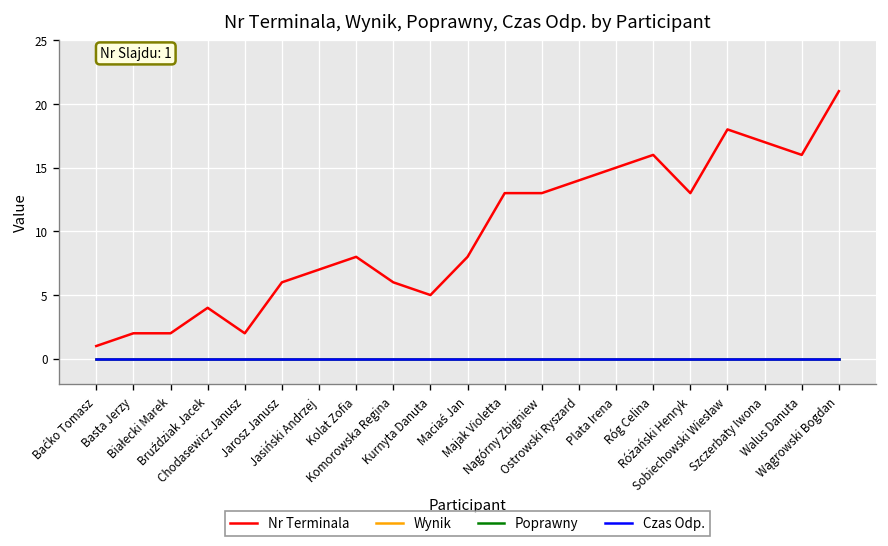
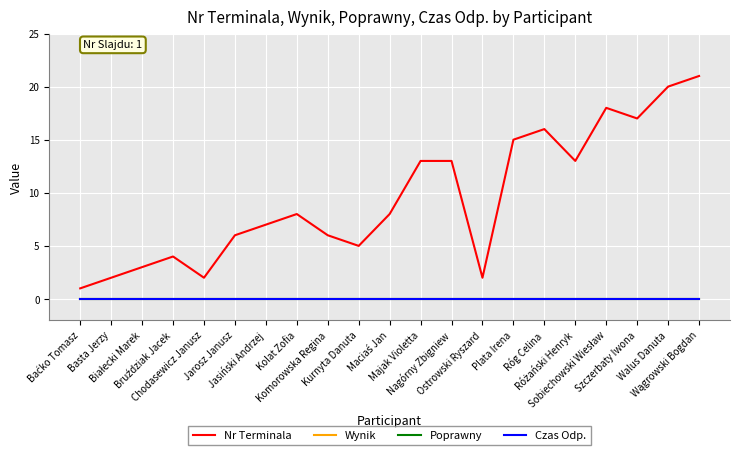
Nr Terminala, Białecki Marek: 2 -> 3
Nr Terminala, Ostrowski Ryszard: 14 -> 2
Nr Terminala, Walus Danuta: 16 -> 20
